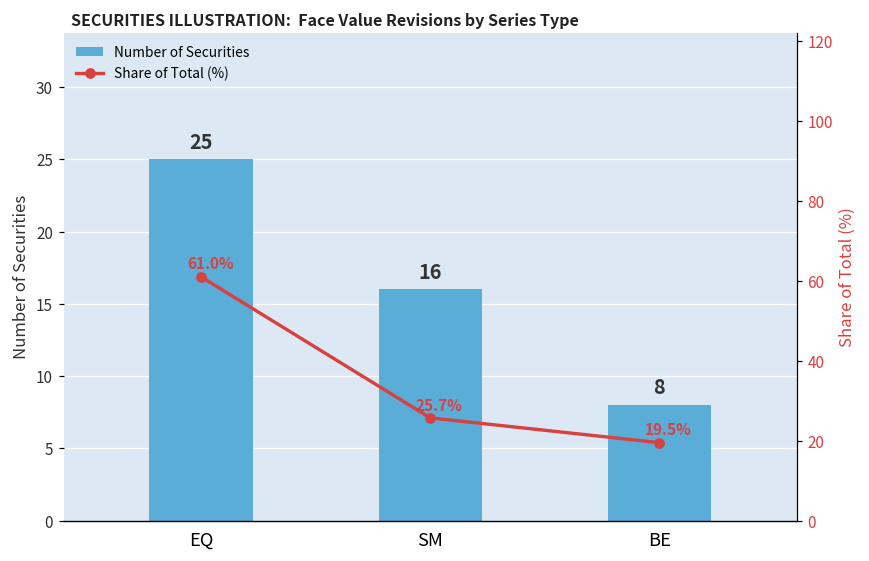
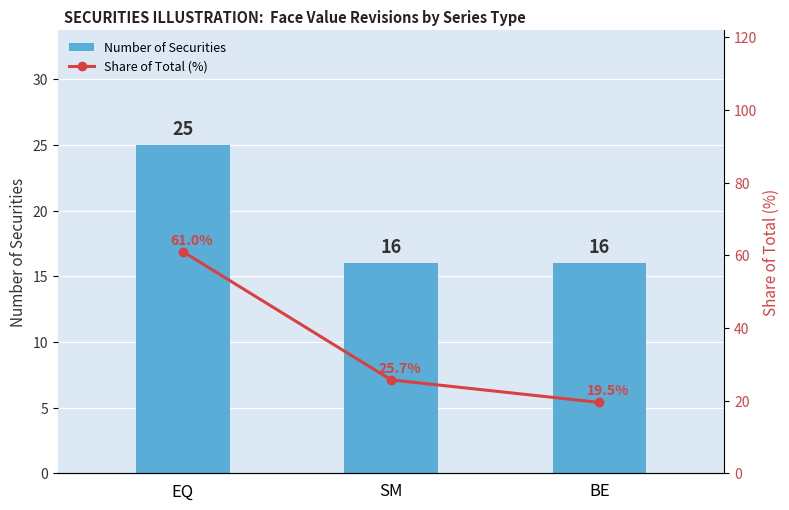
Number of Securities, BE: 8 -> 16
